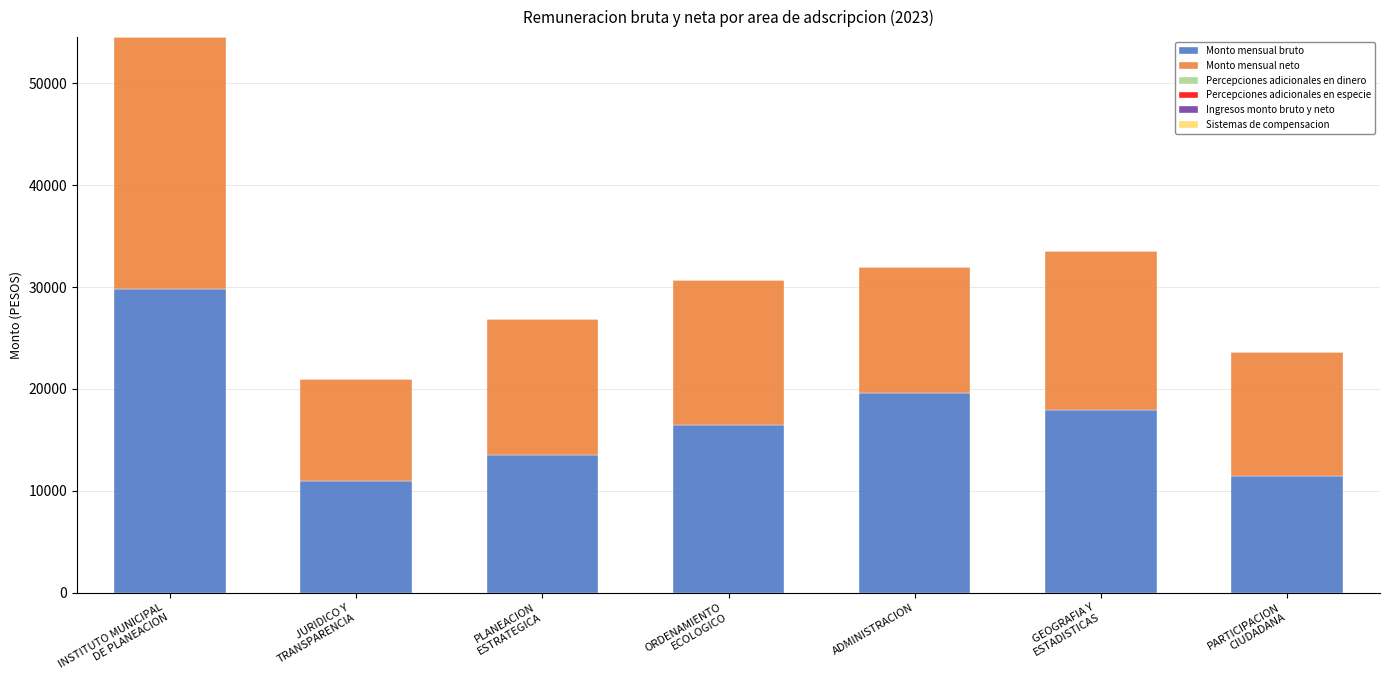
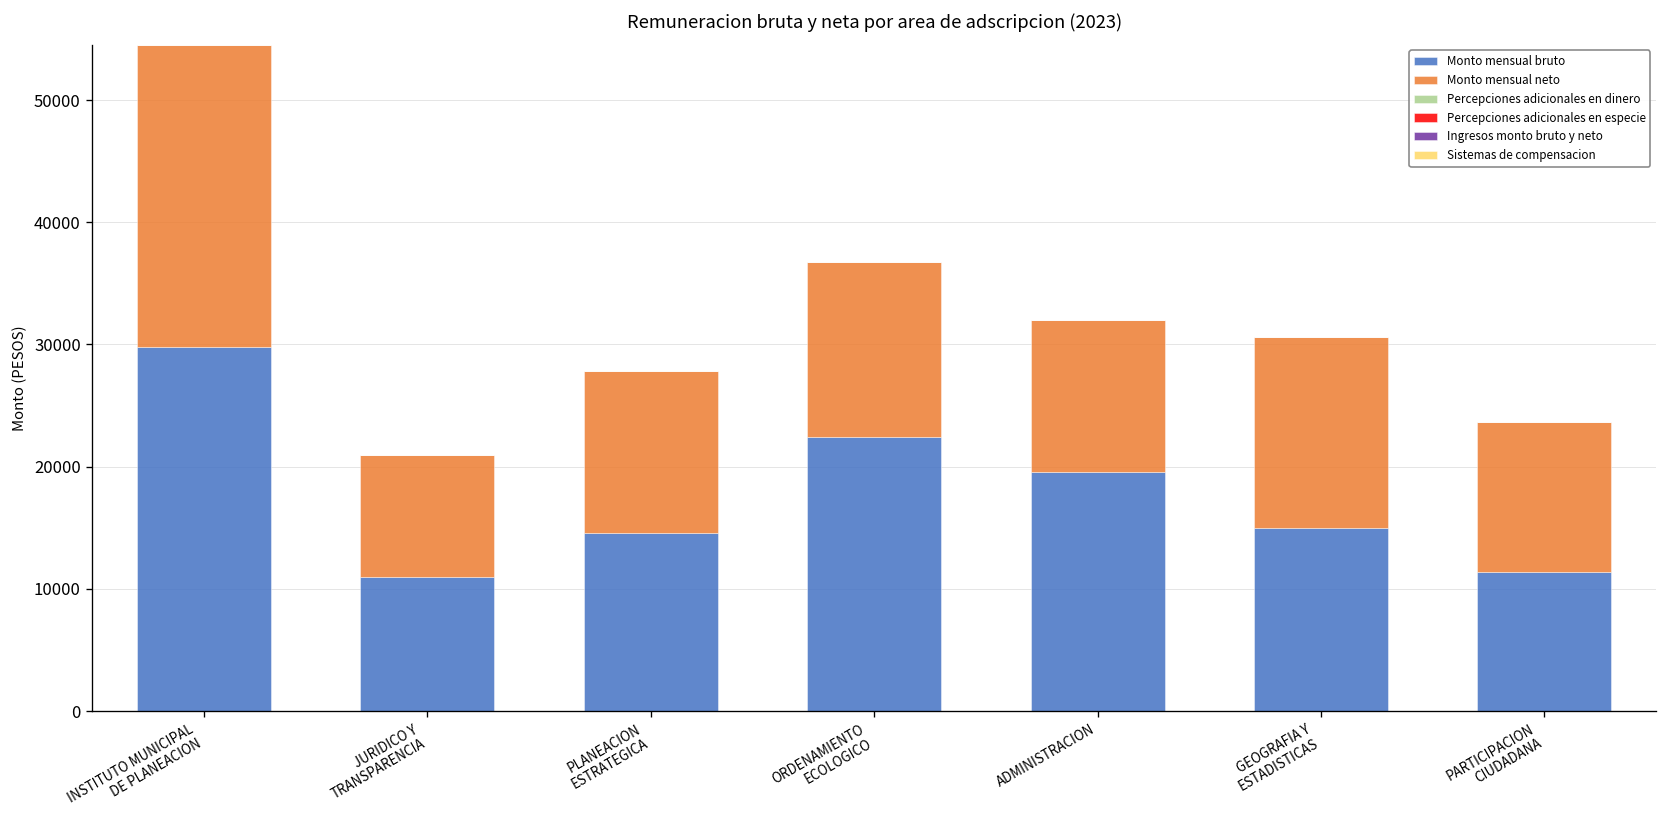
Monto mensual bruto, PLANEACION ESTRATEGICA: 13500 -> 14600
Monto mensual bruto, ORDENAMIENTO ECOLOGICO: 16400 -> 22400
Monto mensual bruto, GEOGRAFIA Y ESTADISTICAS: 17900 -> 15000
